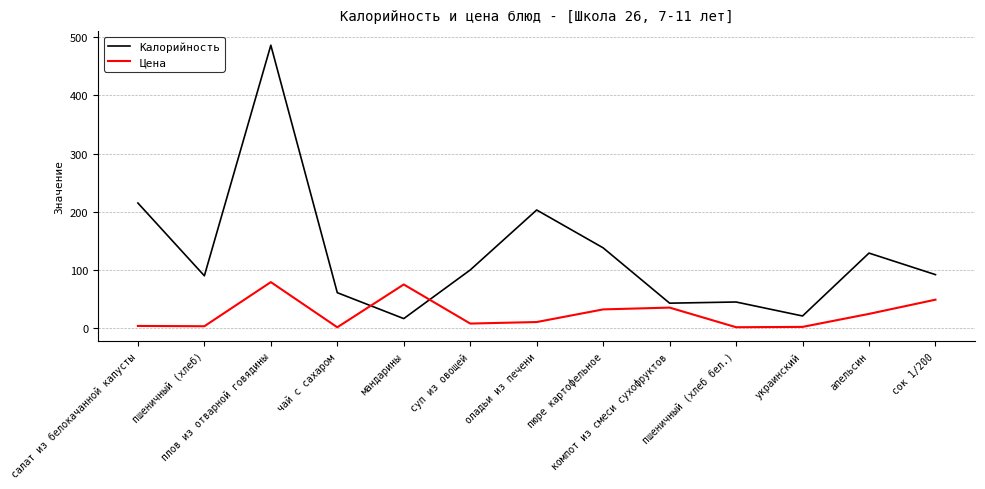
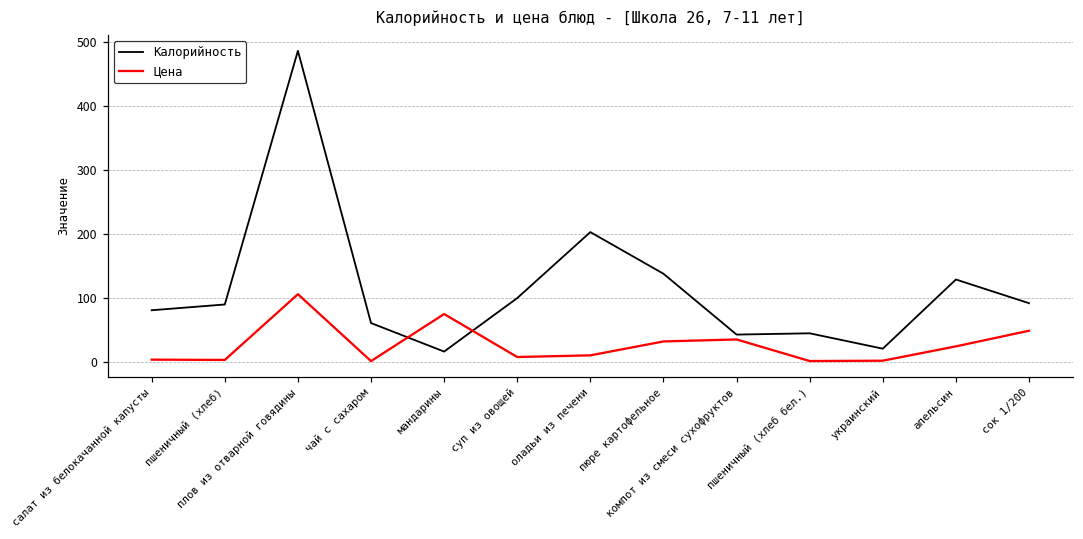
Калорийность, салат из белокачанной капусты: 220 -> 80
Цена, плов из отварной говядины: 80 -> 110
